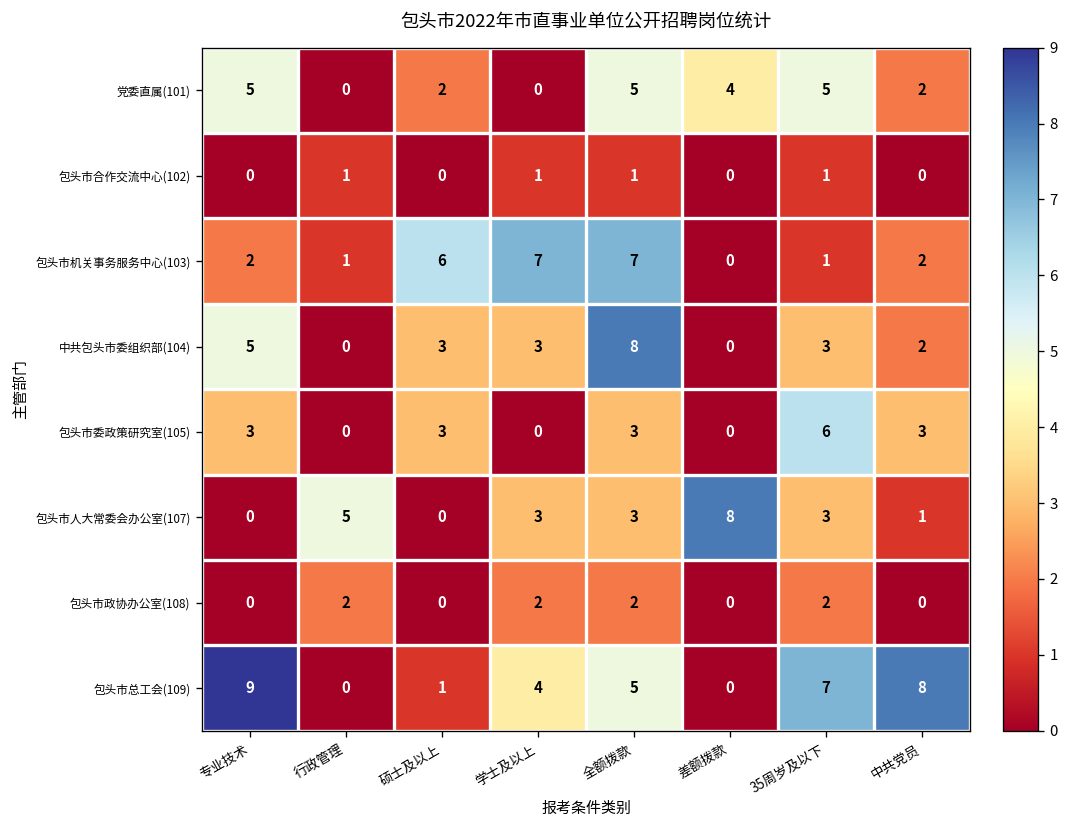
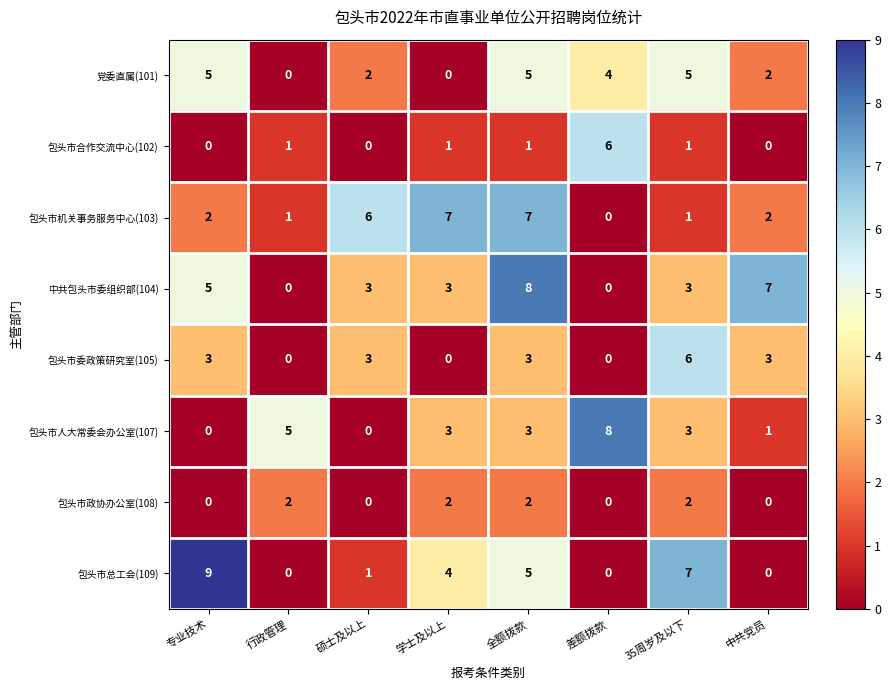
包头市合作交流中心(102), 差额拨款: 0 -> 6
中共包头市委组织部(104), 中共党员: 2 -> 7
包头市总工会(109), 中共党员: 8 -> 0
